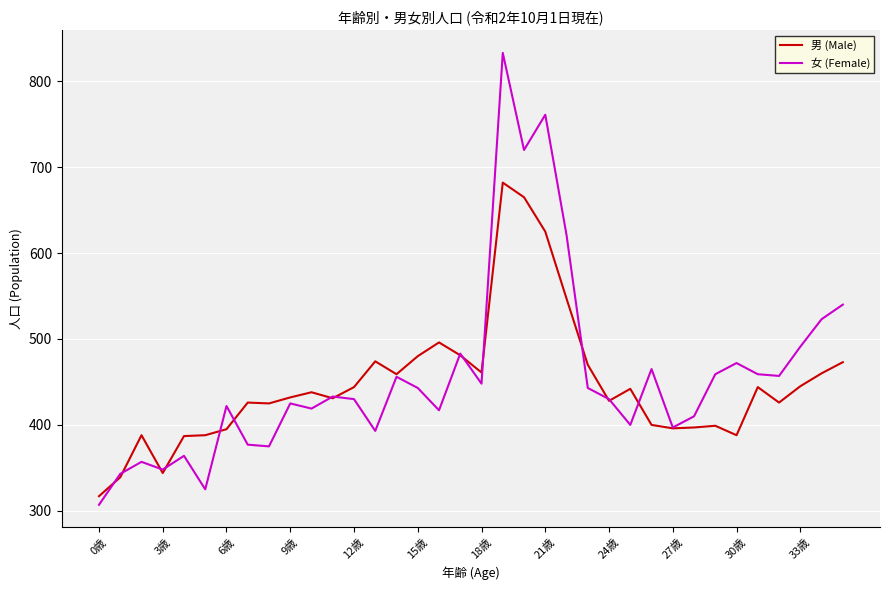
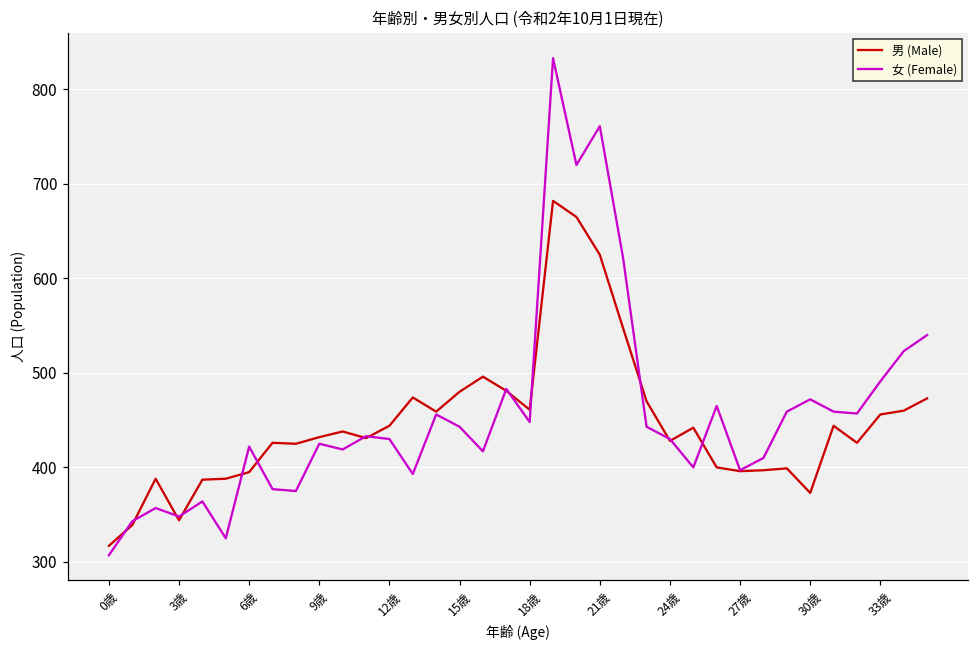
男 (Male), 30歳: 390 -> 370
男 (Male), 33歳: 450 -> 460
